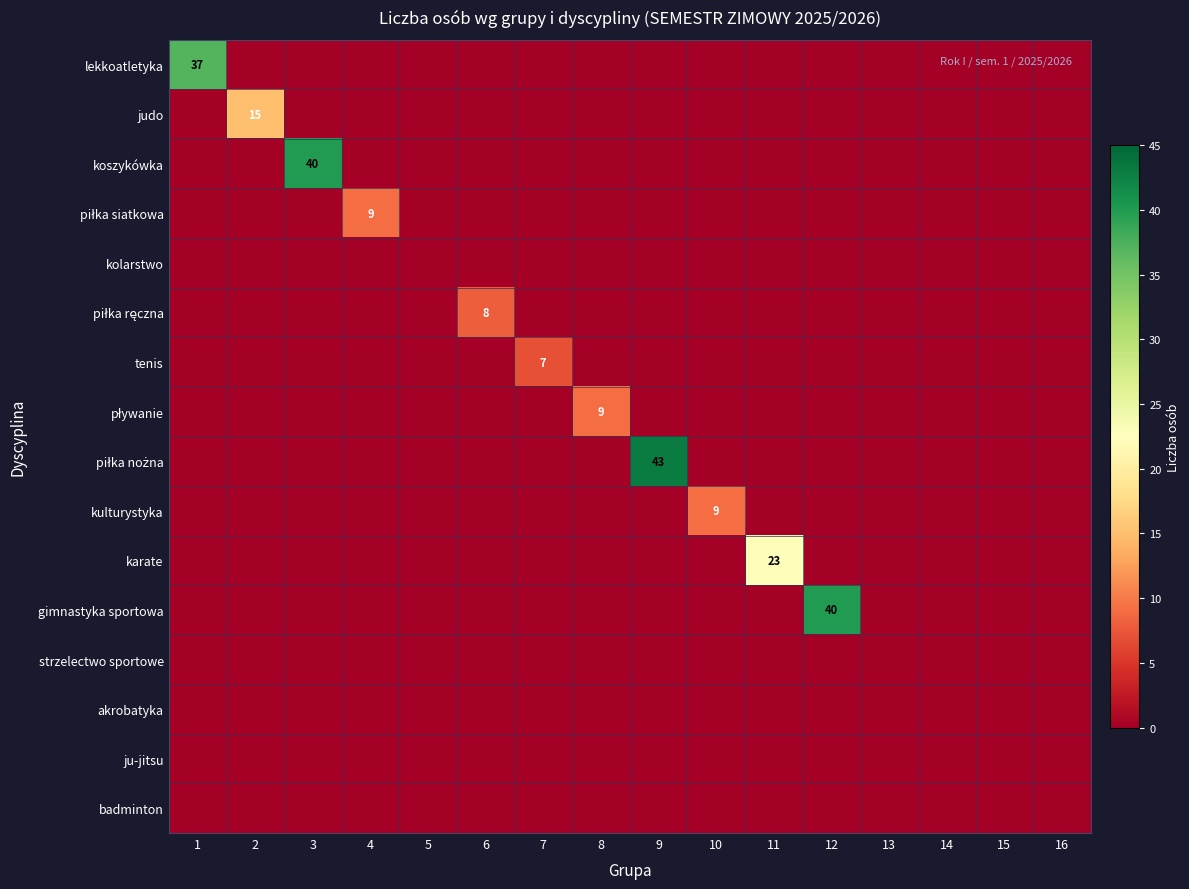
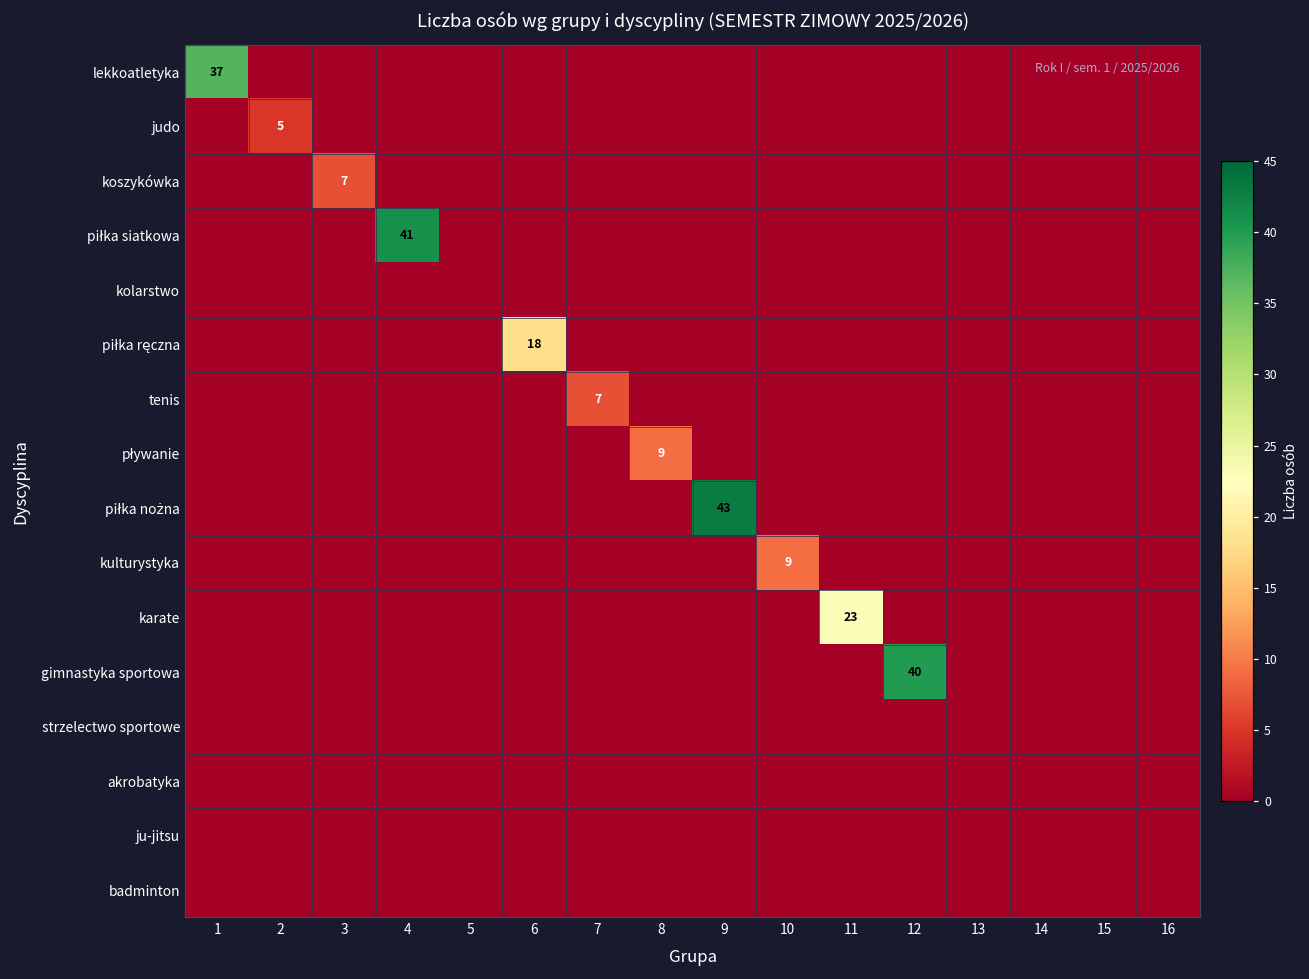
judo, 2: 15 -> 5
koszykówka, 3: 40 -> 7
piłka siatkowa, 4: 9 -> 41
piłka ręczna, 6: 8 -> 18
